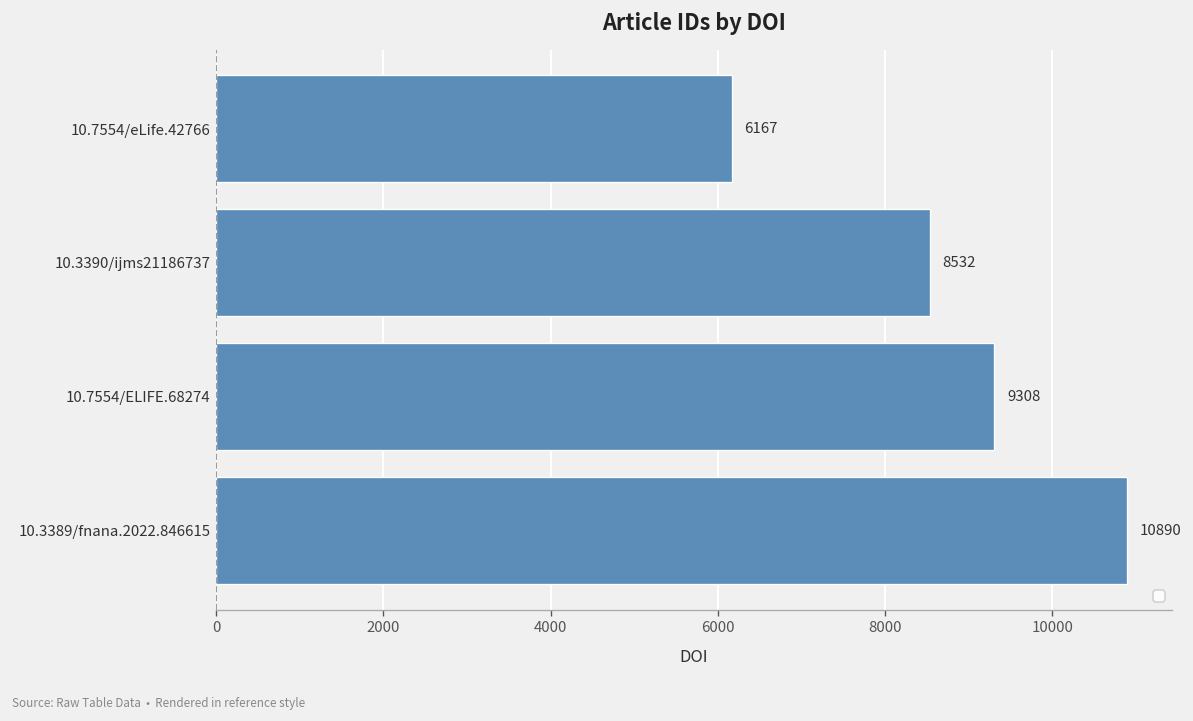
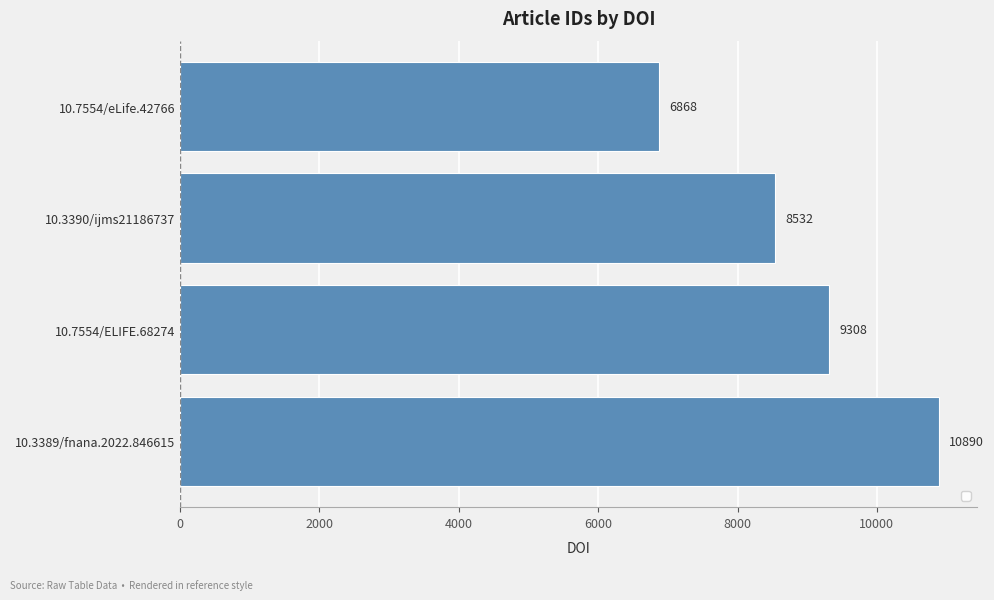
10.7554/eLife.42766: 6167 -> 6868
